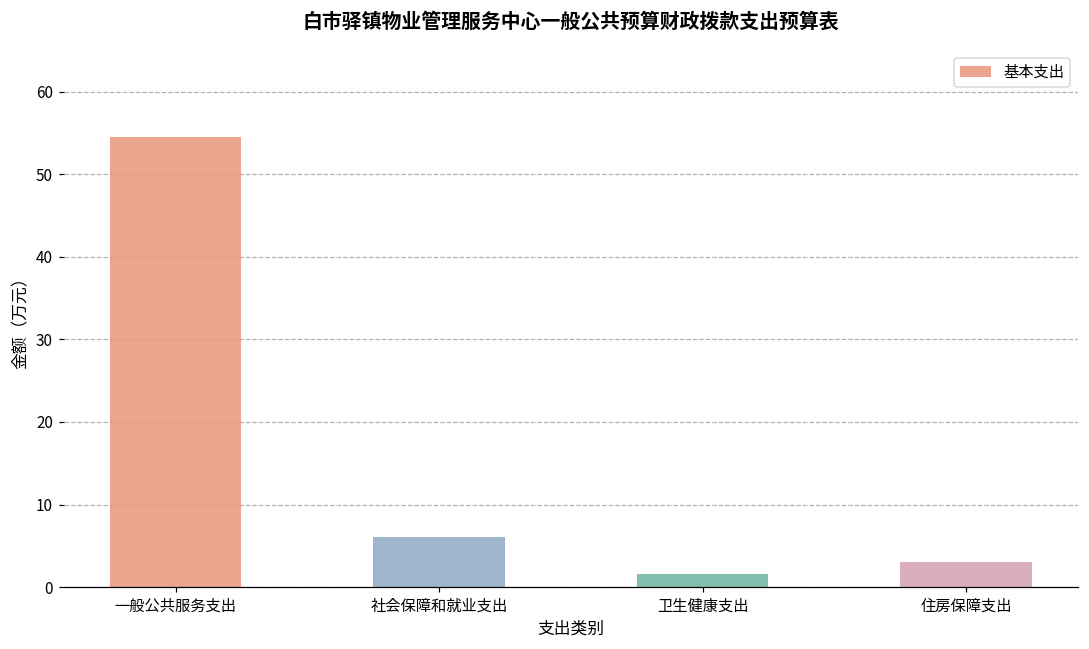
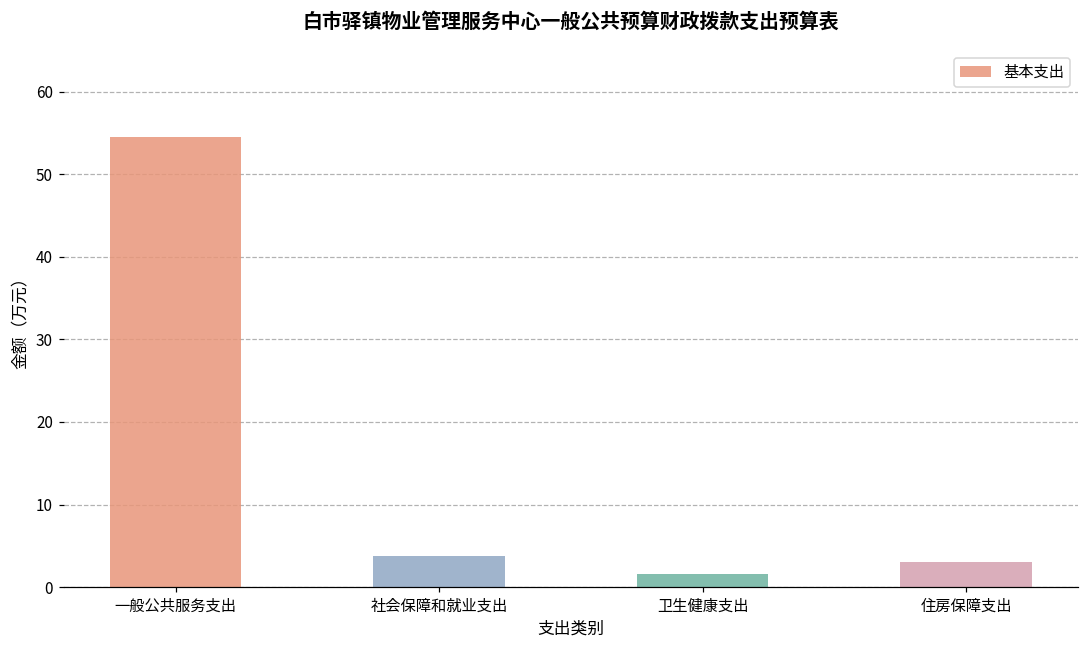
社会保障和就业支出: 6 -> 4
